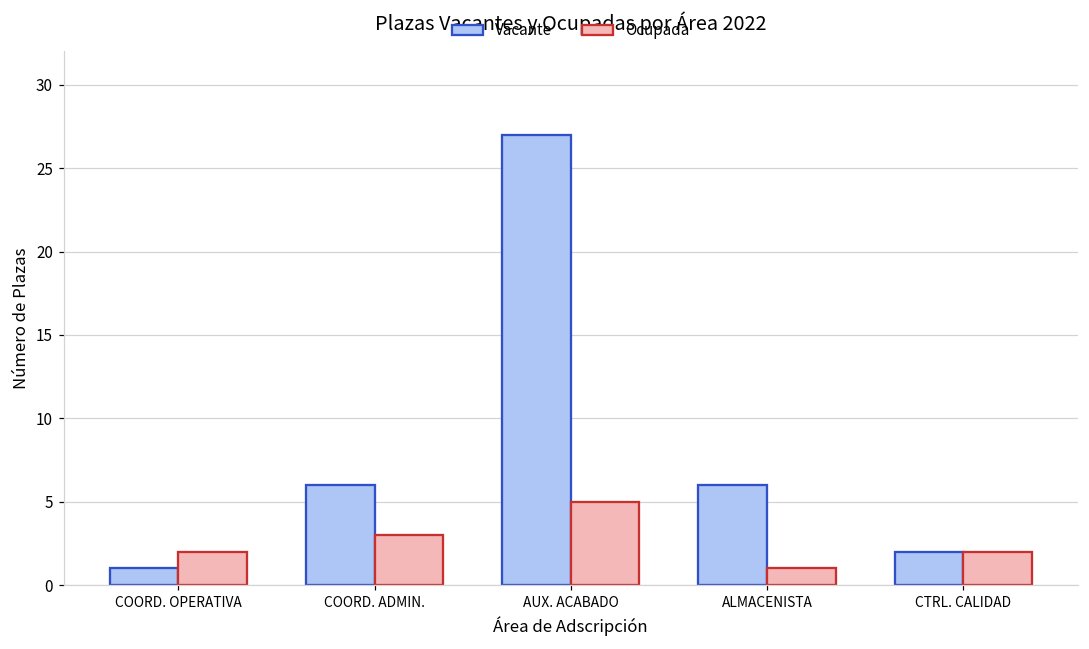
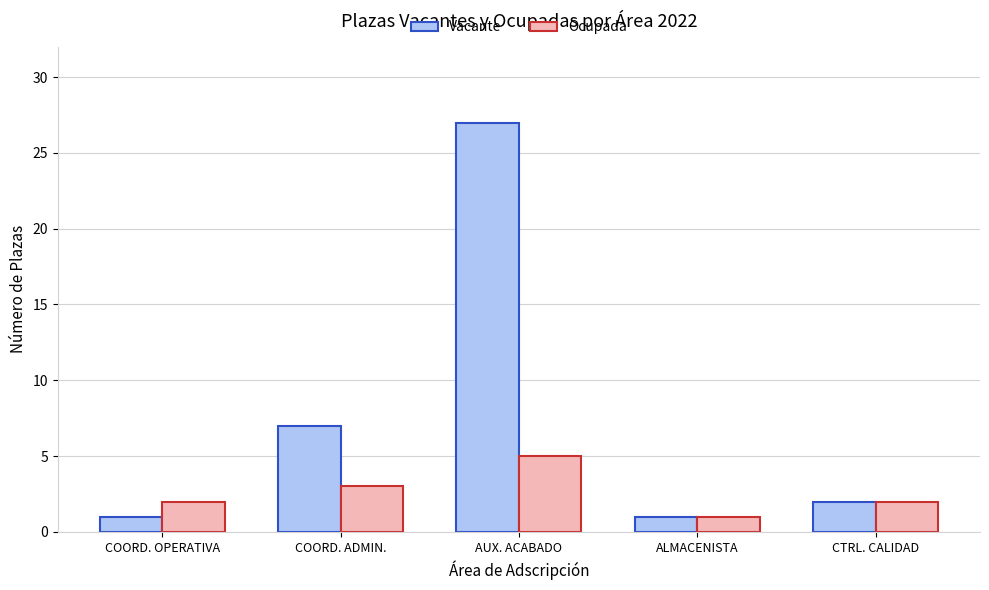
Vacante, COORD. ADMIN.: 6 -> 7
Vacante, ALMACENISTA: 6 -> 1
